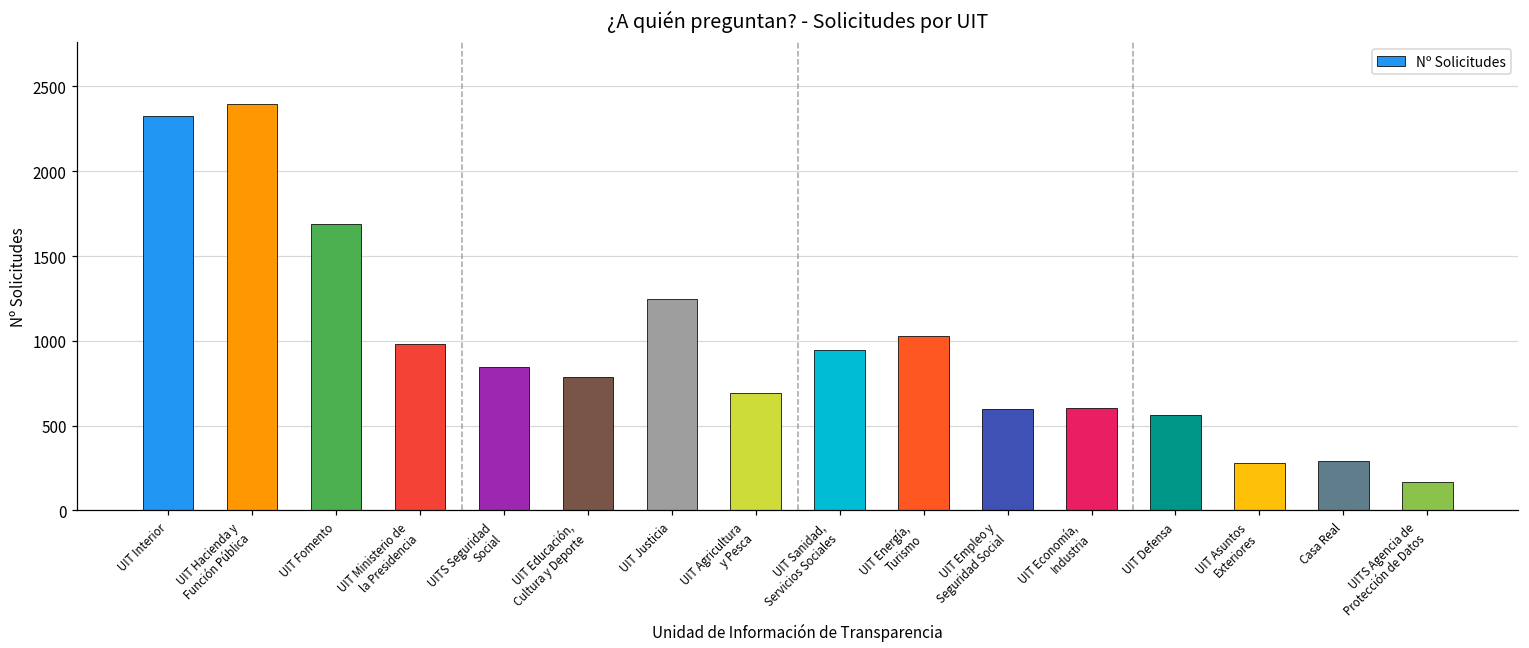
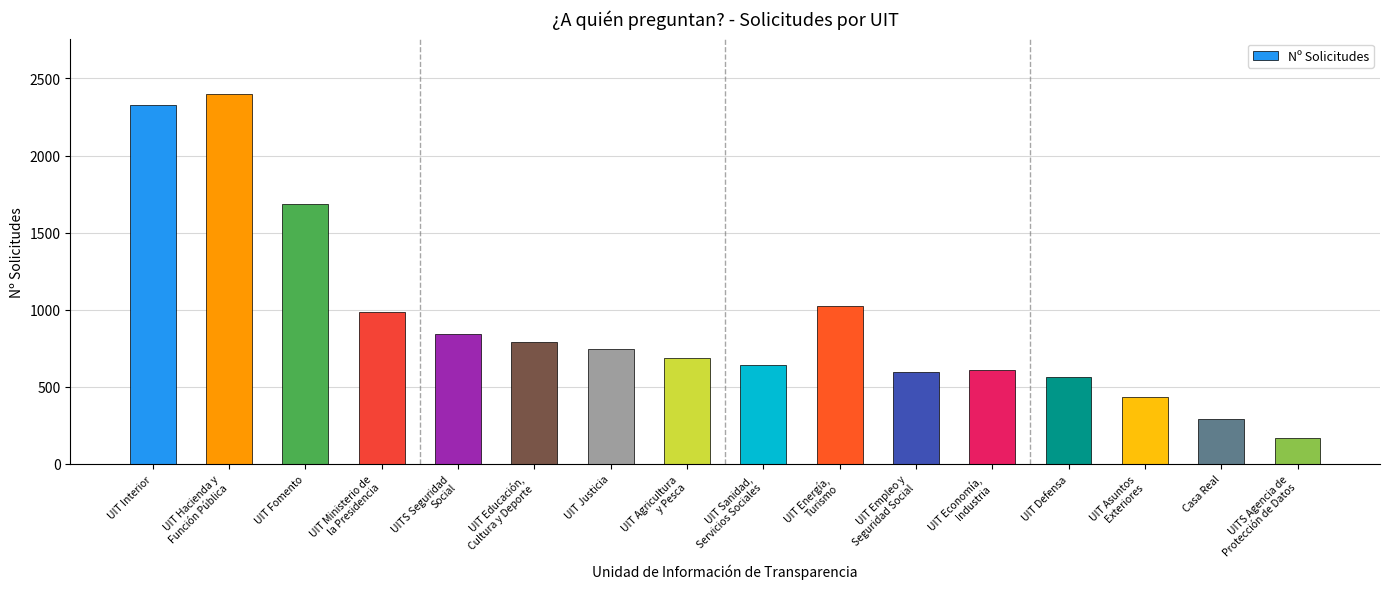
UIT Justicia: 1250 -> 740
UIT Sanidad, Servicios Sociales: 950 -> 640
UIT Asuntos Exteriores: 280 -> 440
